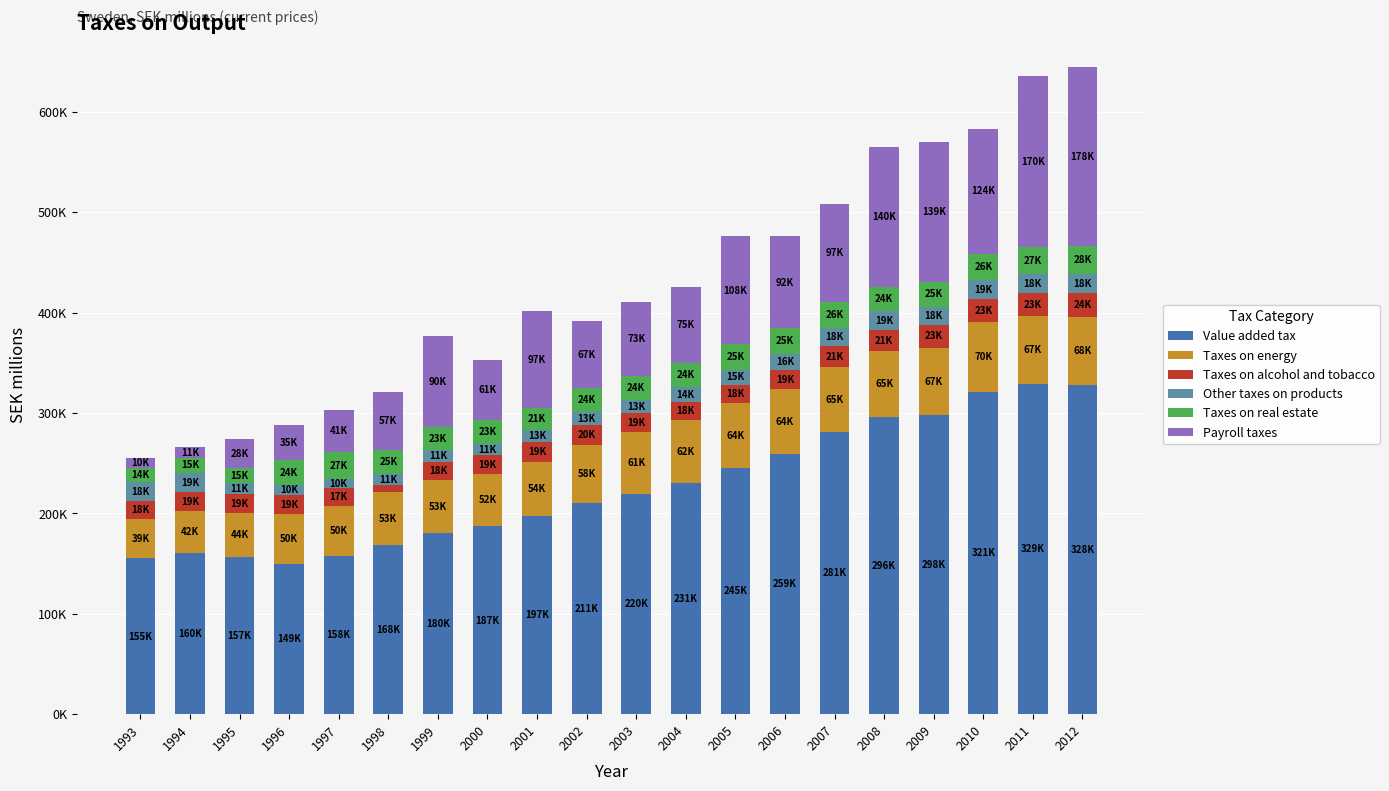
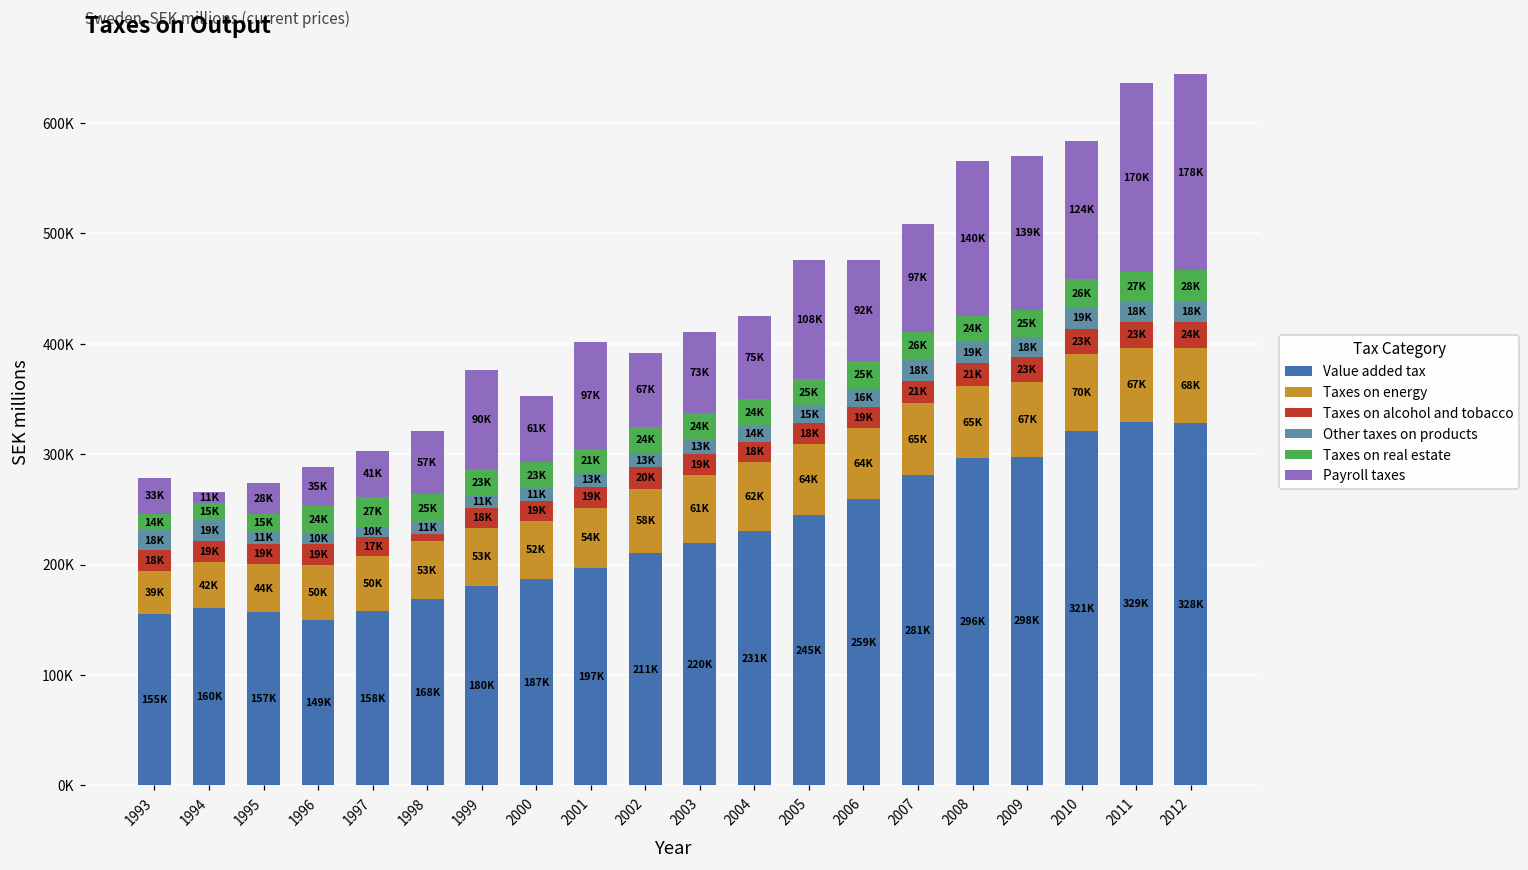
Payroll taxes, 1993: 10K -> 33K
